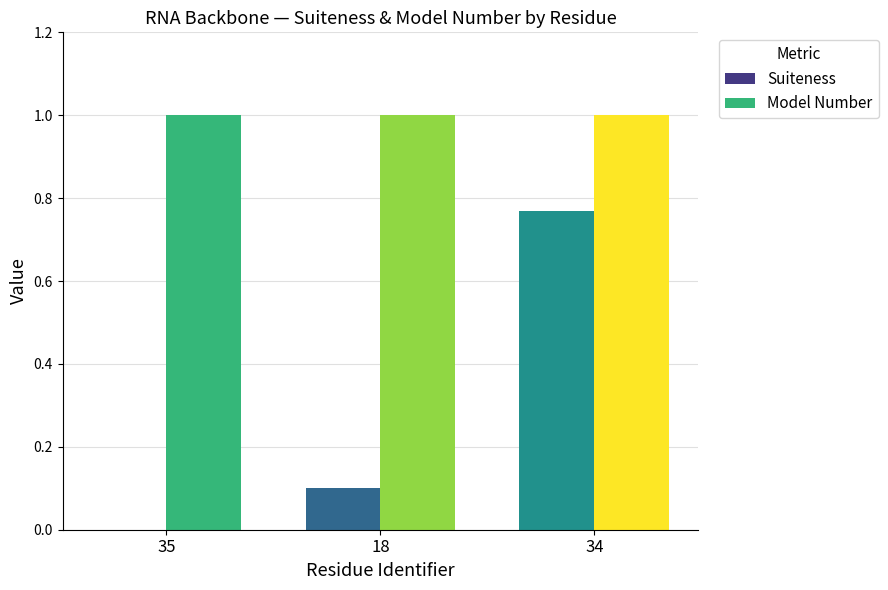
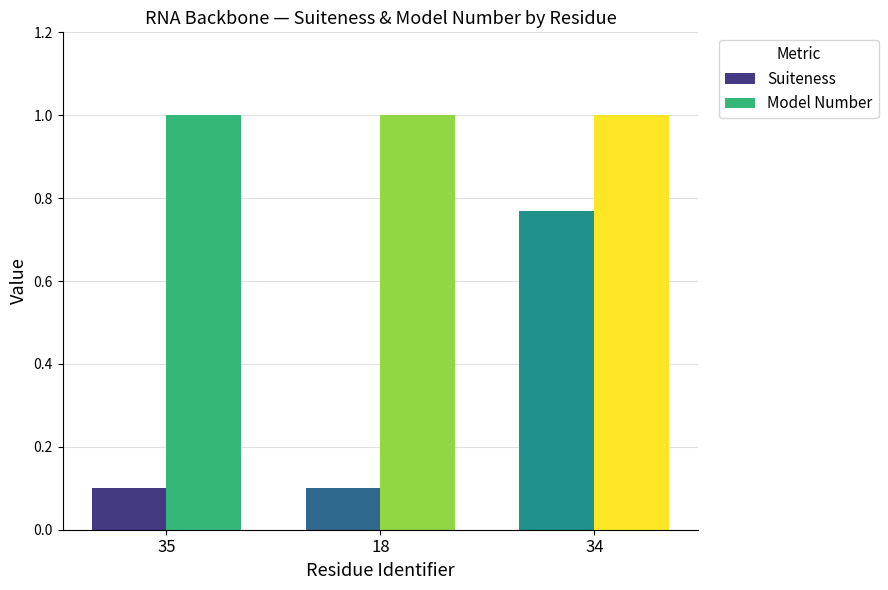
Suiteness, 35: 0.0 -> 0.1
